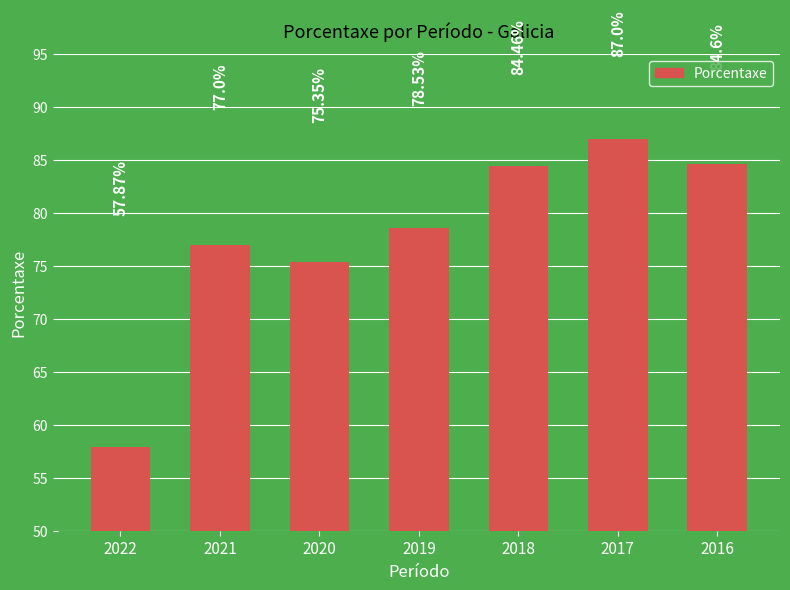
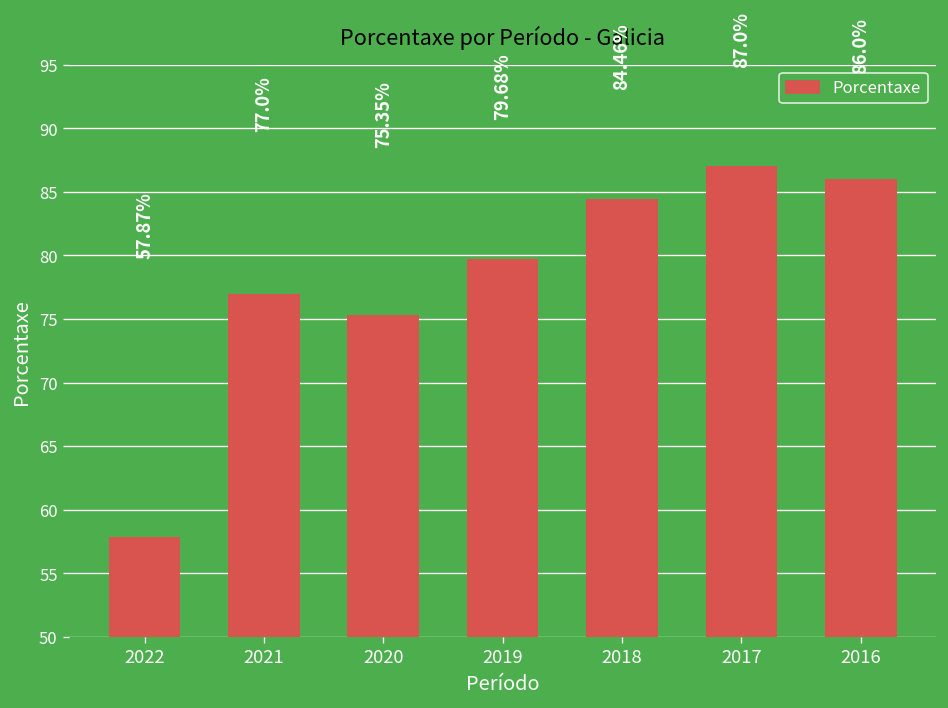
2019: 78.53% -> 79.68%
2016: 84.6 -> 86.0
